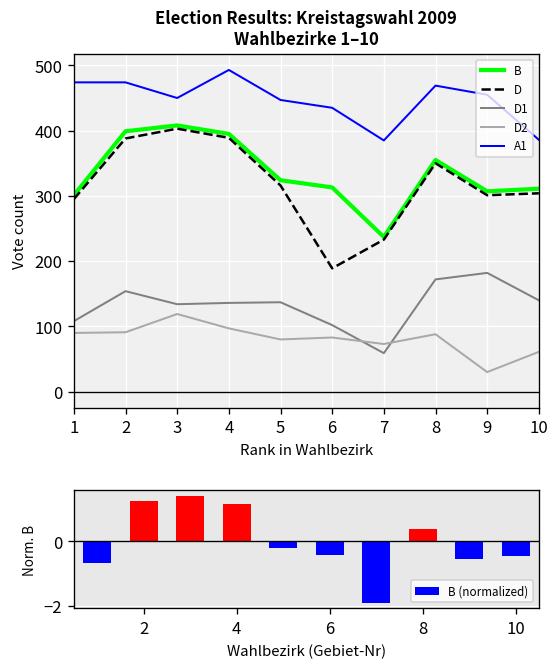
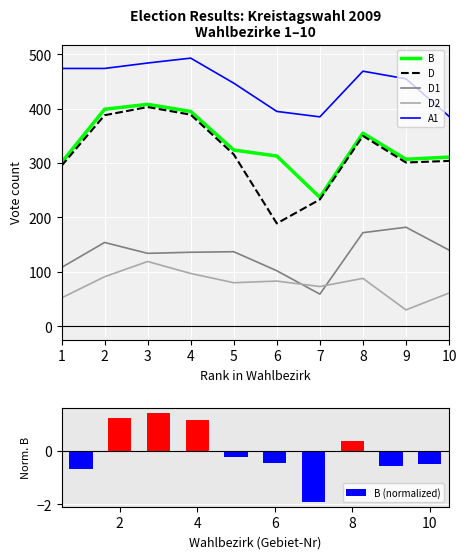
Election Results: Kreistagswahl 2009 Wahlbezirke 1–10, D2, 1: 90 -> 50
Election Results: Kreistagswahl 2009 Wahlbezirke 1–10, A1, 3: 450 -> 480
Election Results: Kreistagswahl 2009 Wahlbezirke 1–10, A1, 6: 440 -> 400
